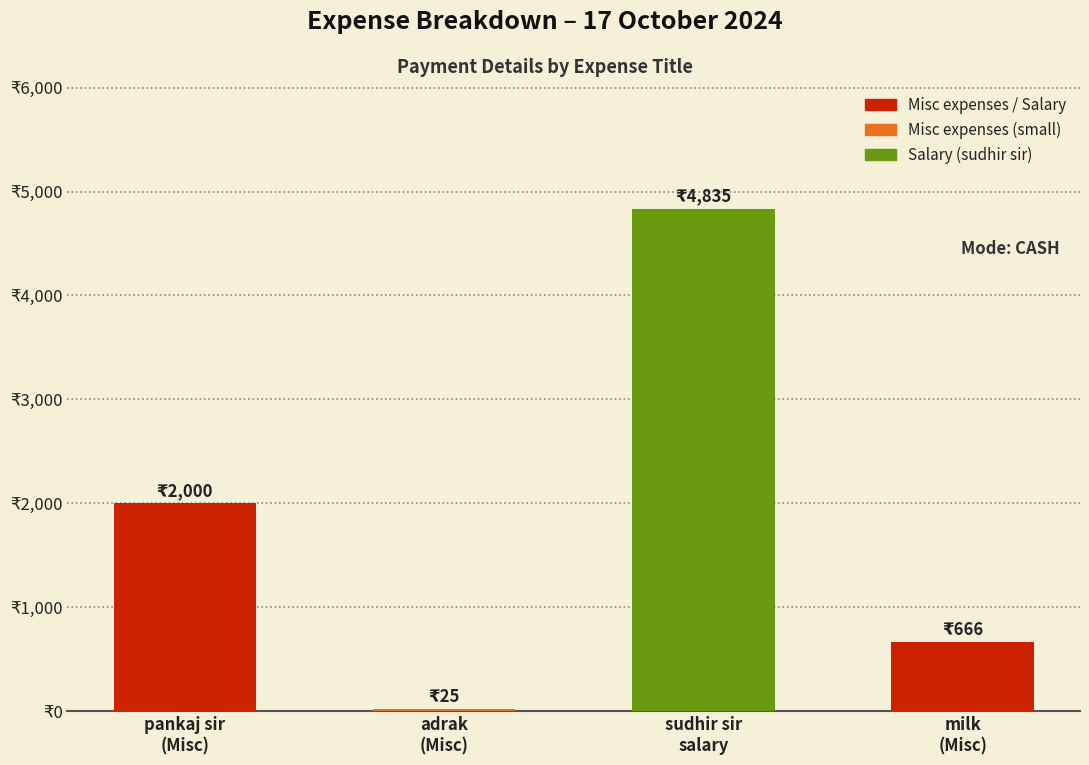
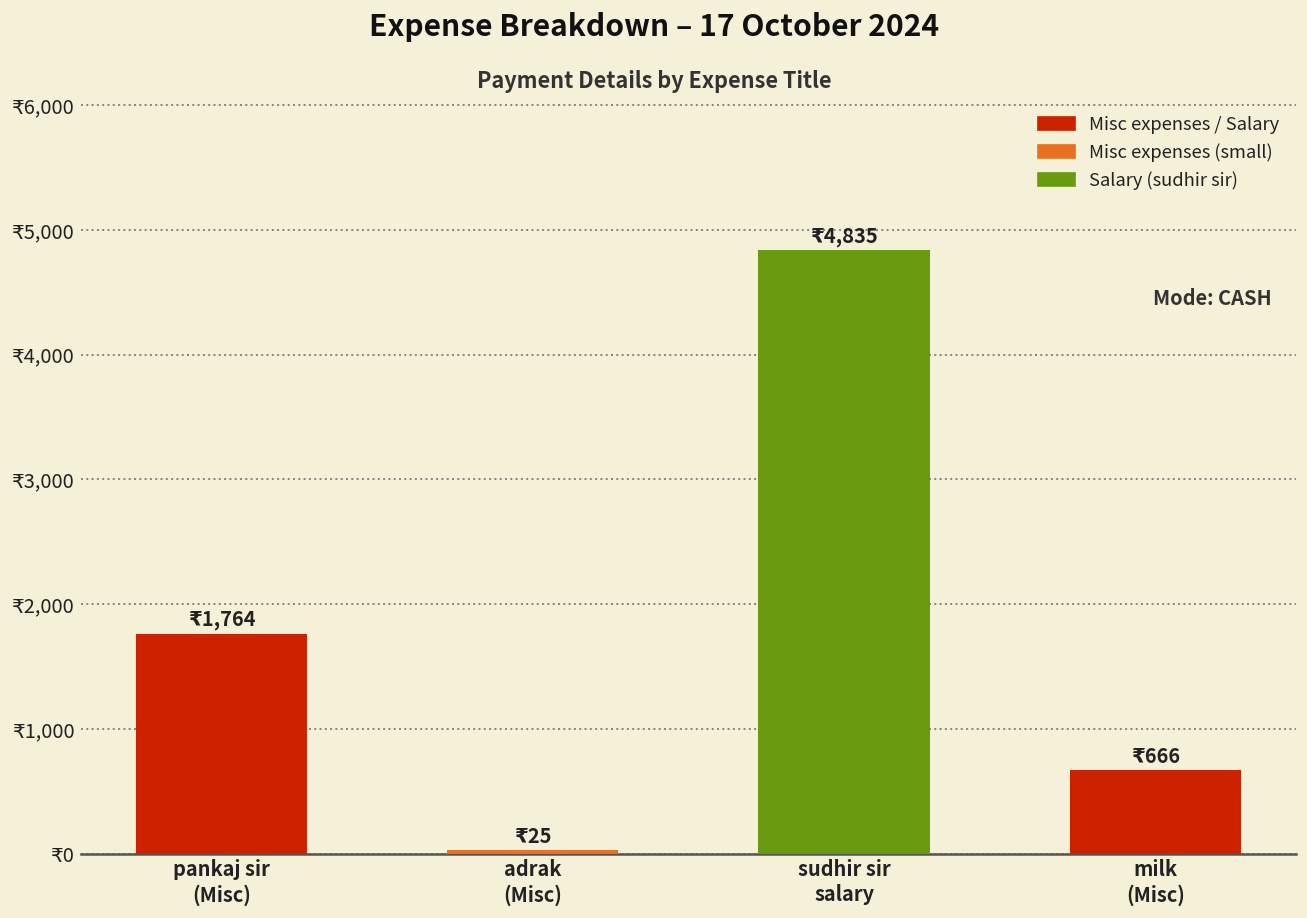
pankaj sir (Misc): 2,000 -> 1,764
